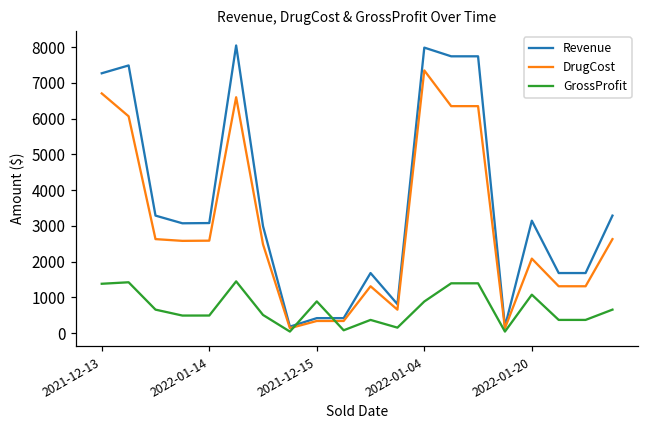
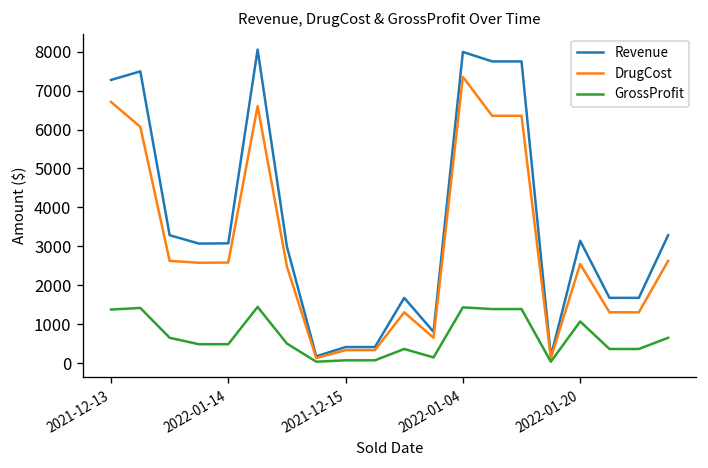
GrossProfit, 2021-12-15: 900 -> 100
GrossProfit, 2022-01-04: 900 -> 1400
DrugCost, 2022-01-20: 2100 -> 2500
